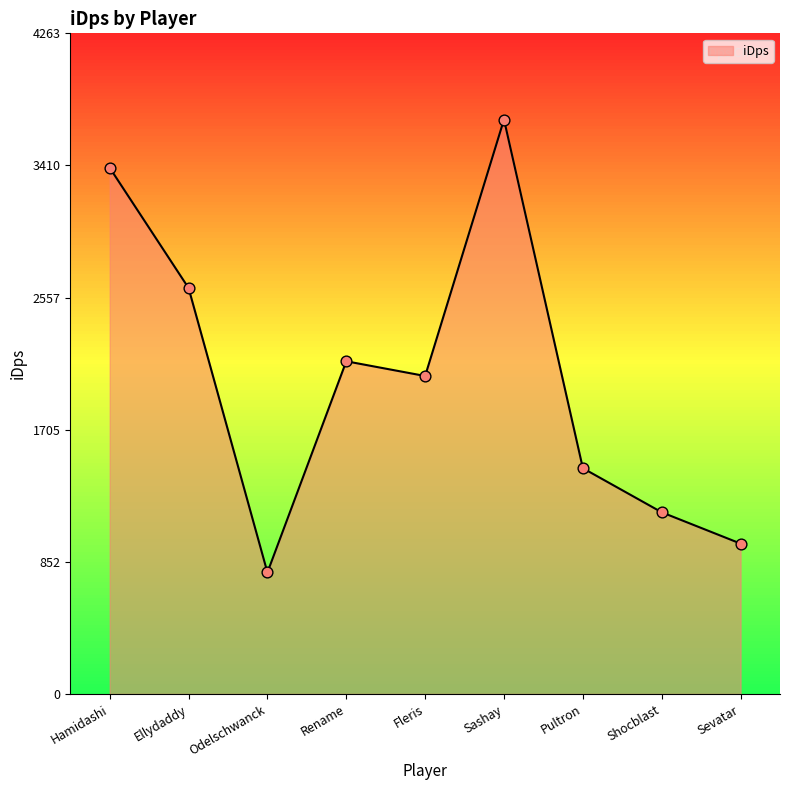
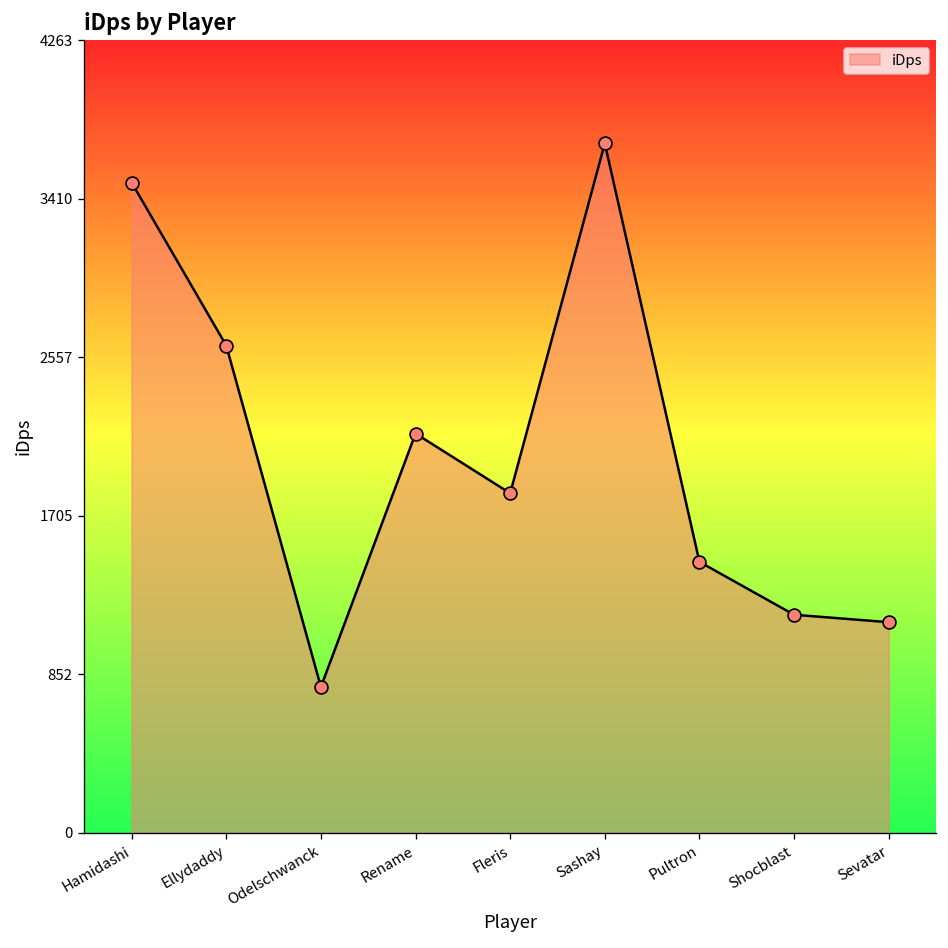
iDps, Hamidashi: 3400 -> 3500
iDps, Fleris: 2050 -> 1830
iDps, Sevatar: 970 -> 1130
